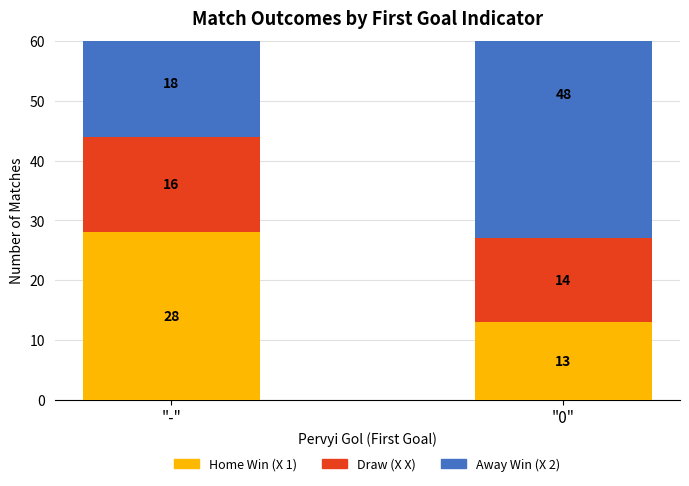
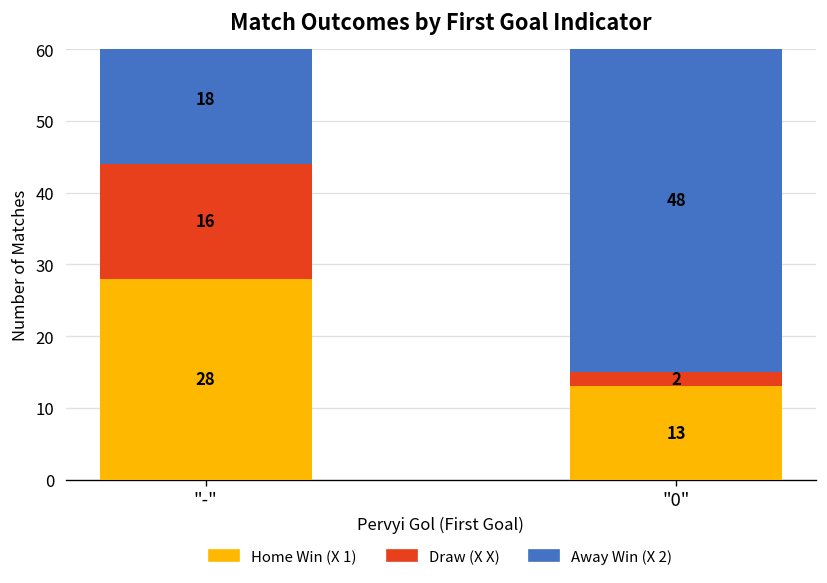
Draw (X X), "0": 14 -> 2
